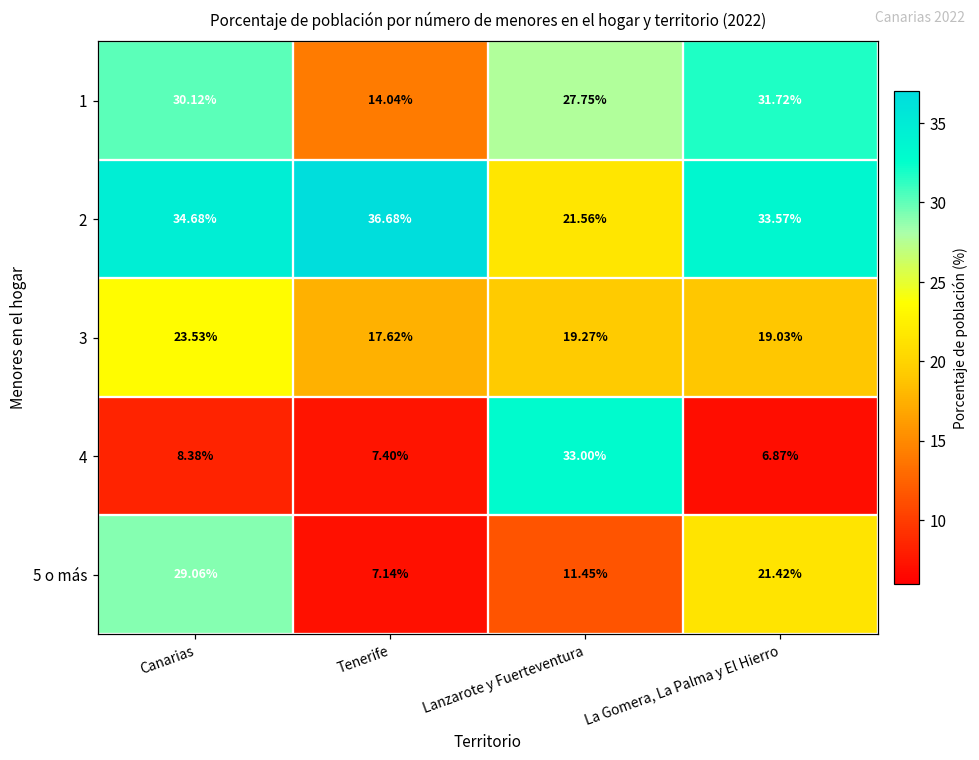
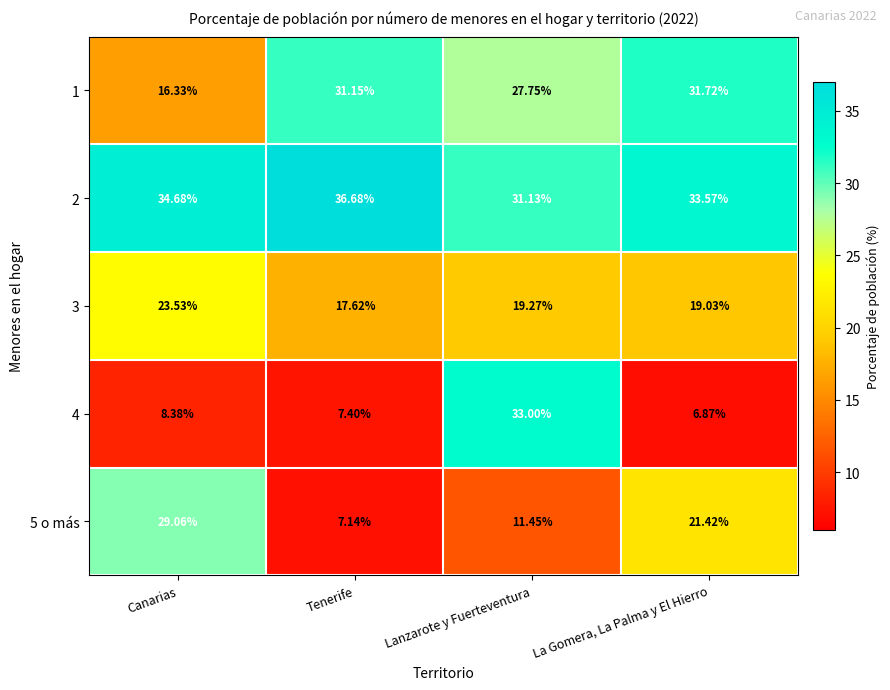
1, Canarias: 30.12% -> 16.33%
1, Tenerife: 14.04% -> 31.15%
2, Lanzarote y Fuerteventura: 21.56% -> 31.13%
